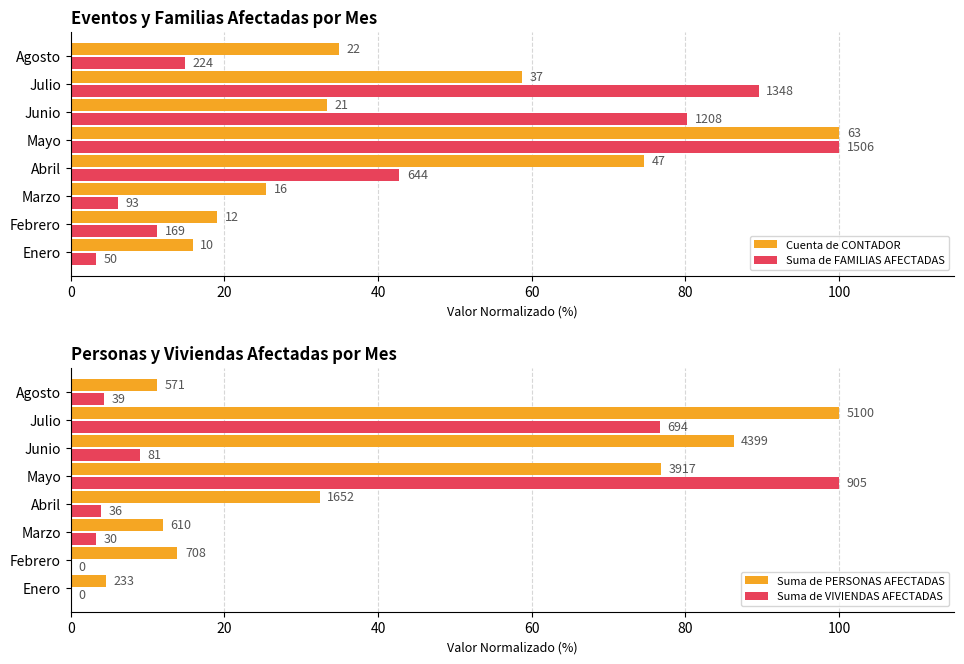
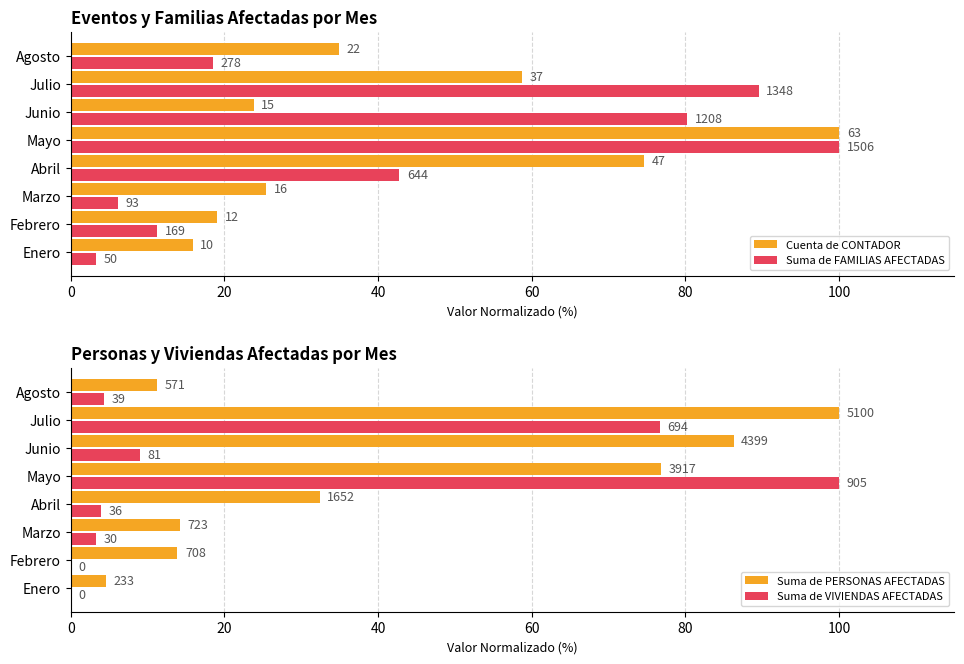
Eventos y Familias Afectadas por Mes, Suma de FAMILIAS AFECTADAS, Agosto: 224 -> 278
Eventos y Familias Afectadas por Mes, Cuenta de CONTADOR, Junio: 21 -> 15
Personas y Viviendas Afectadas por Mes, Suma de PERSONAS AFECTADAS, Marzo: 610 -> 723
